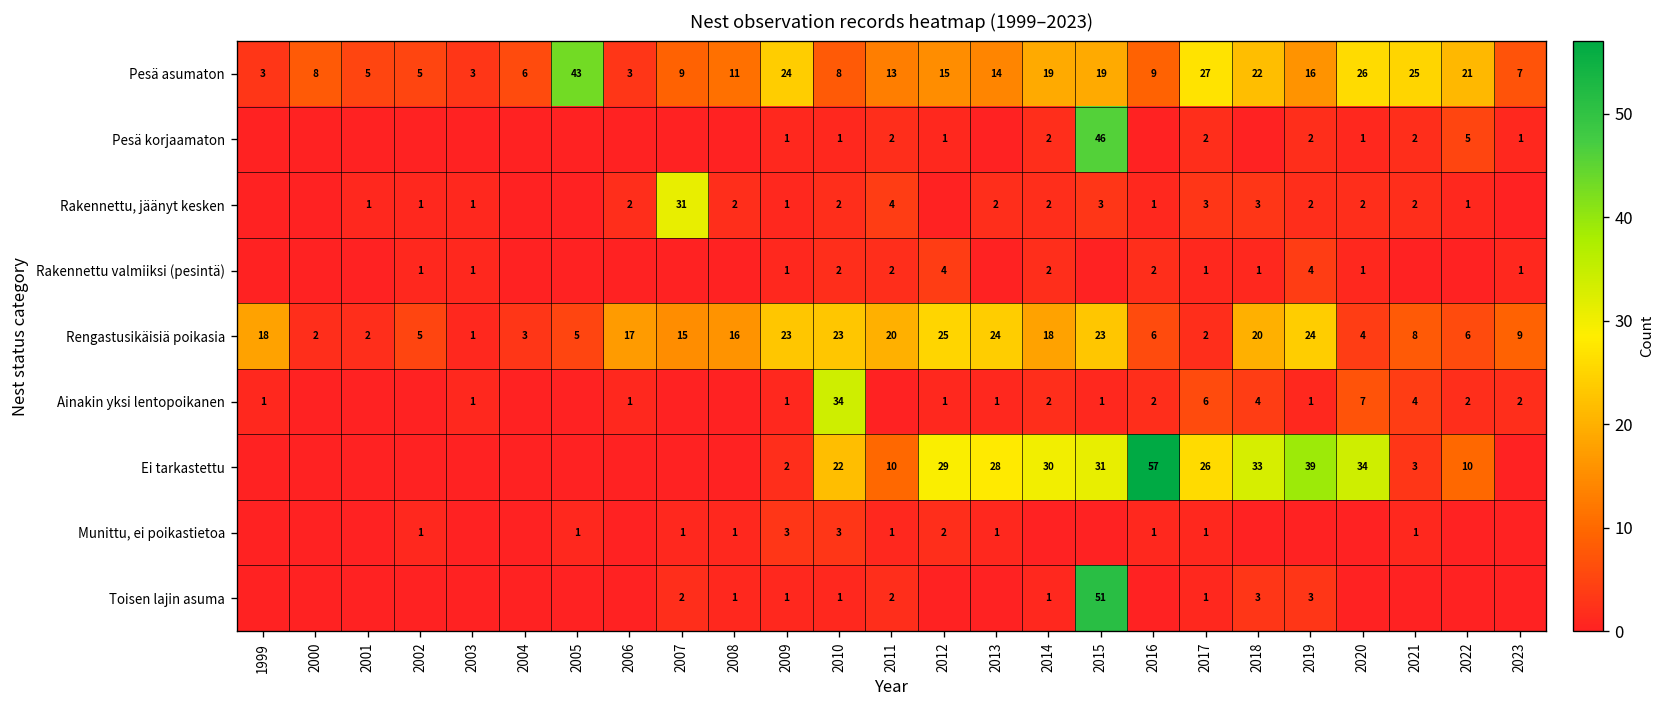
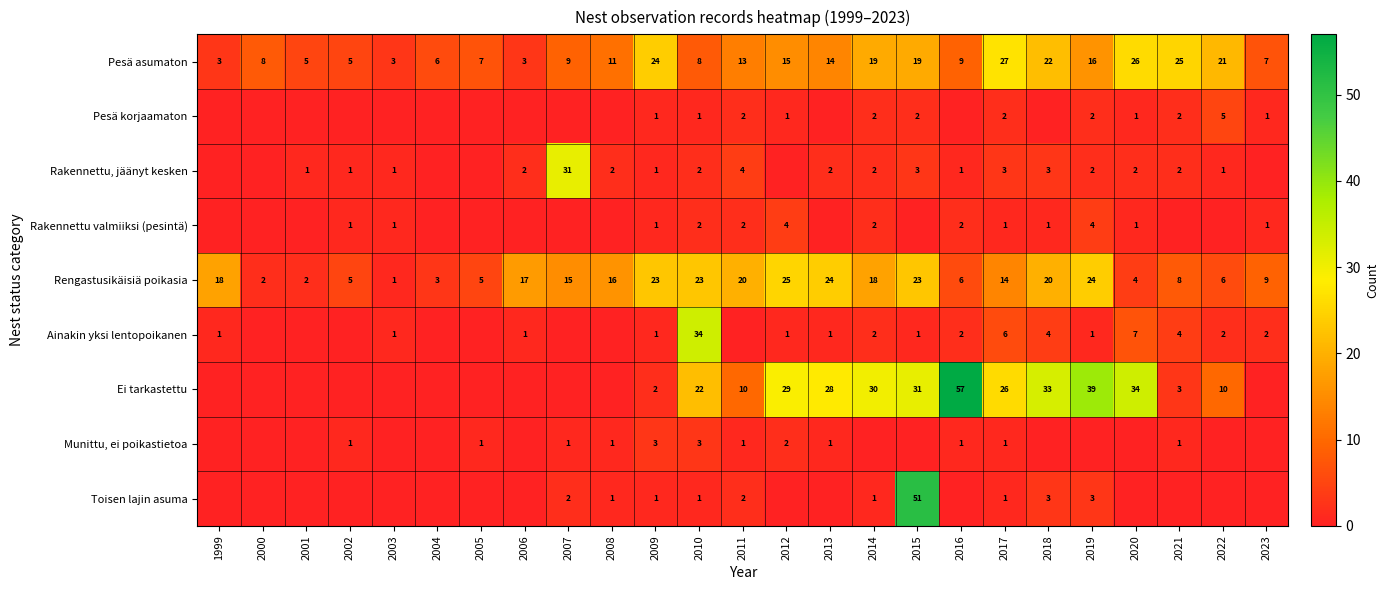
Pesä asumaton, 2005: 43 -> 7
Pesä korjaamaton, 2015: 46 -> 2
Rengastusikäisiä poikasia, 2017: 2 -> 14
